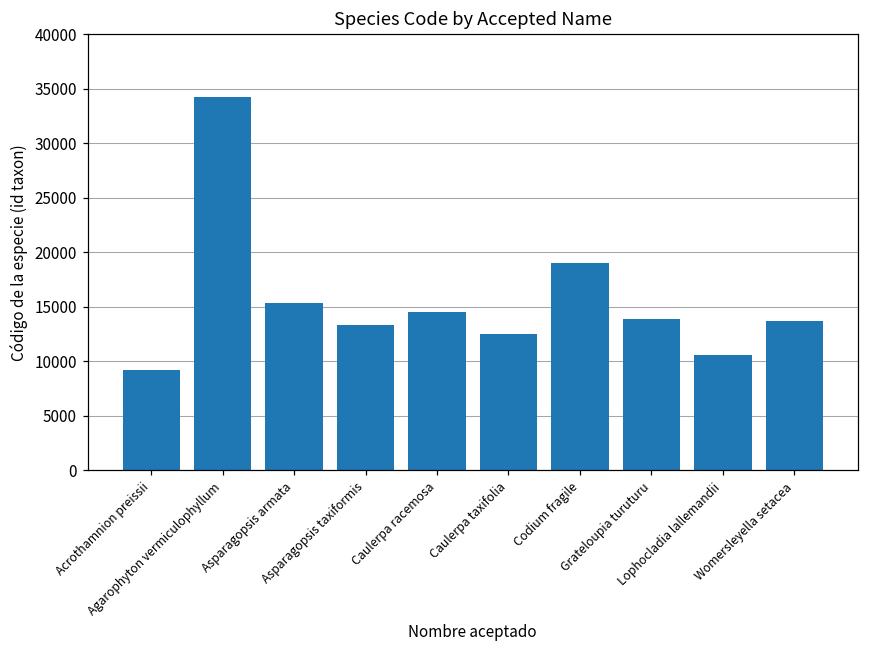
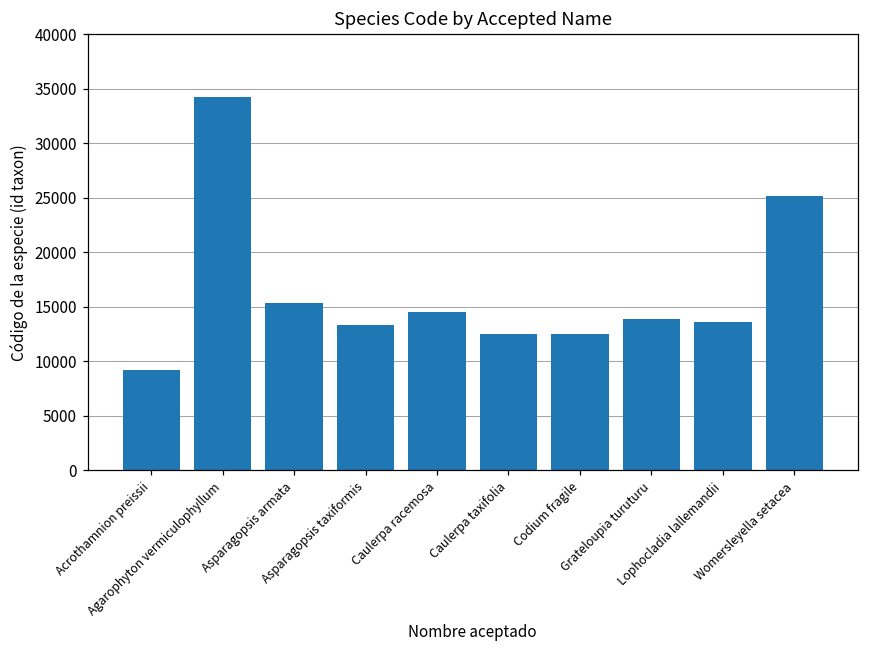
Codium fragile: 19000 -> 12000
Lophocladia lallemandii: 11000 -> 14000
Womersleyella setacea: 14000 -> 25000
